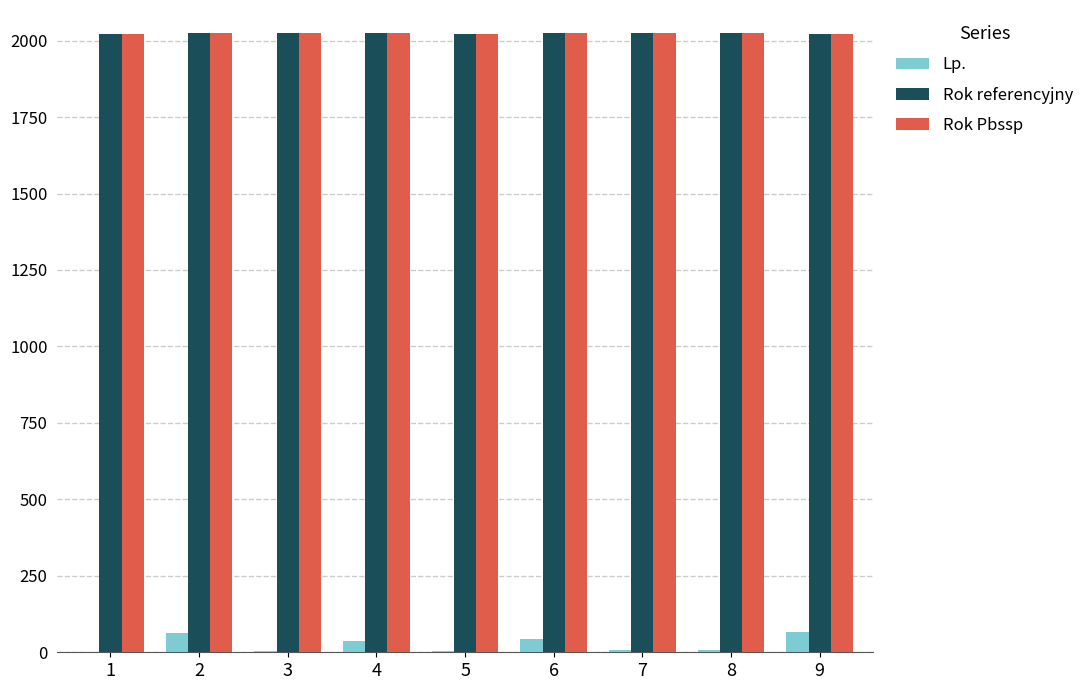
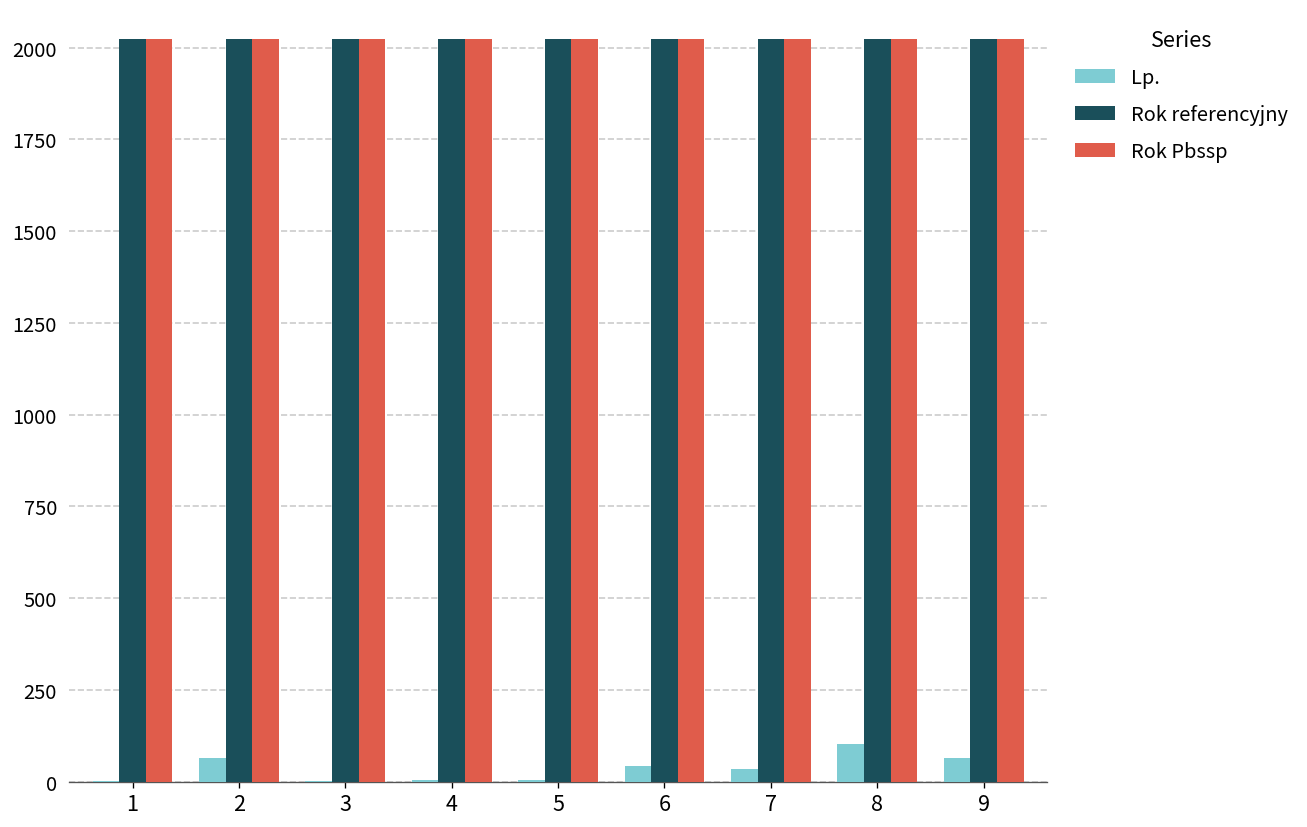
Lp., 4: 40 -> 0
Lp., 7: 10 -> 40
Lp., 8: 10 -> 100
